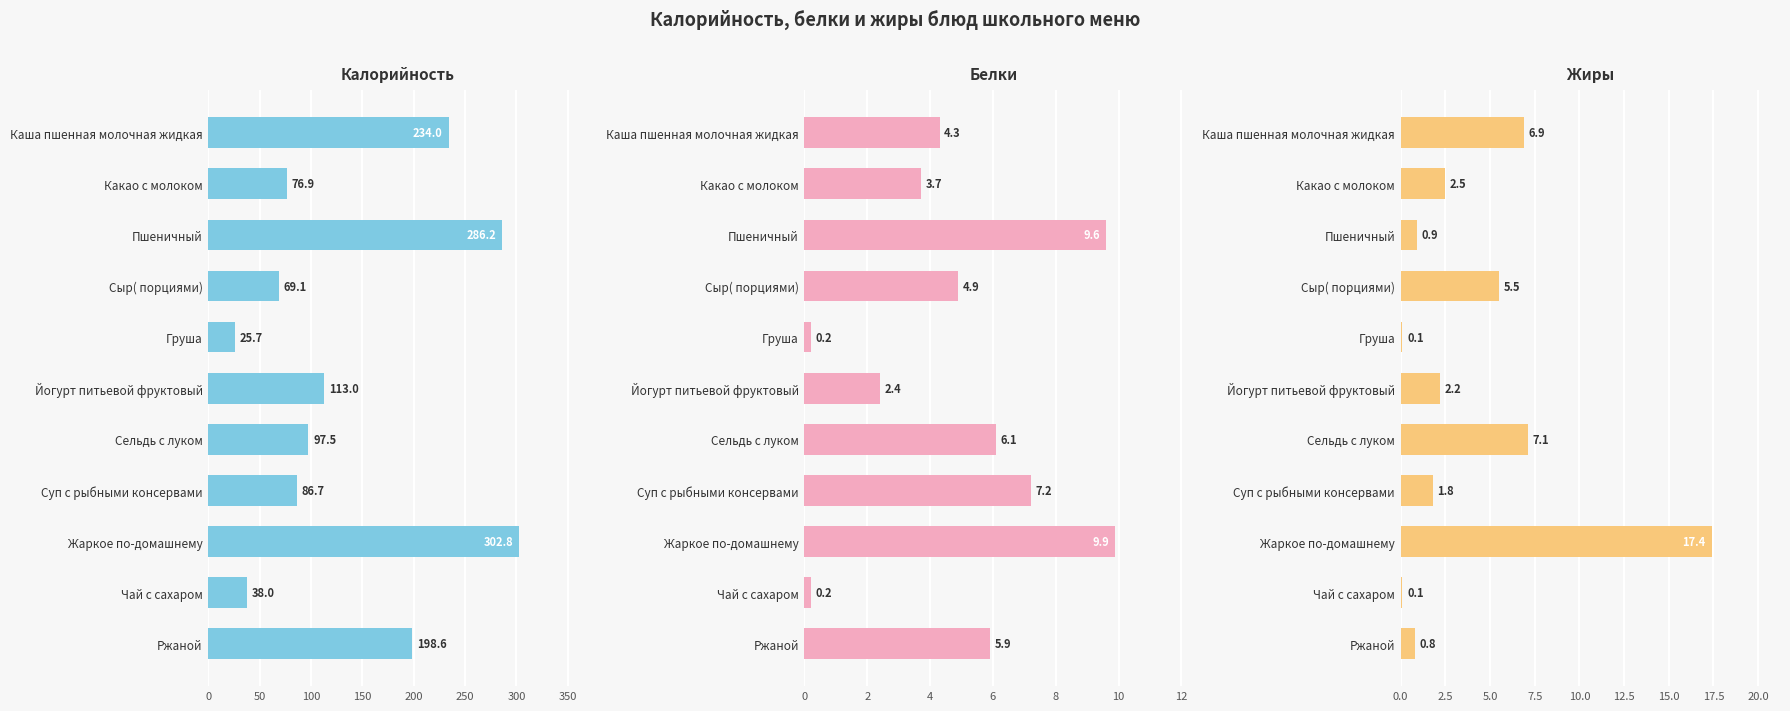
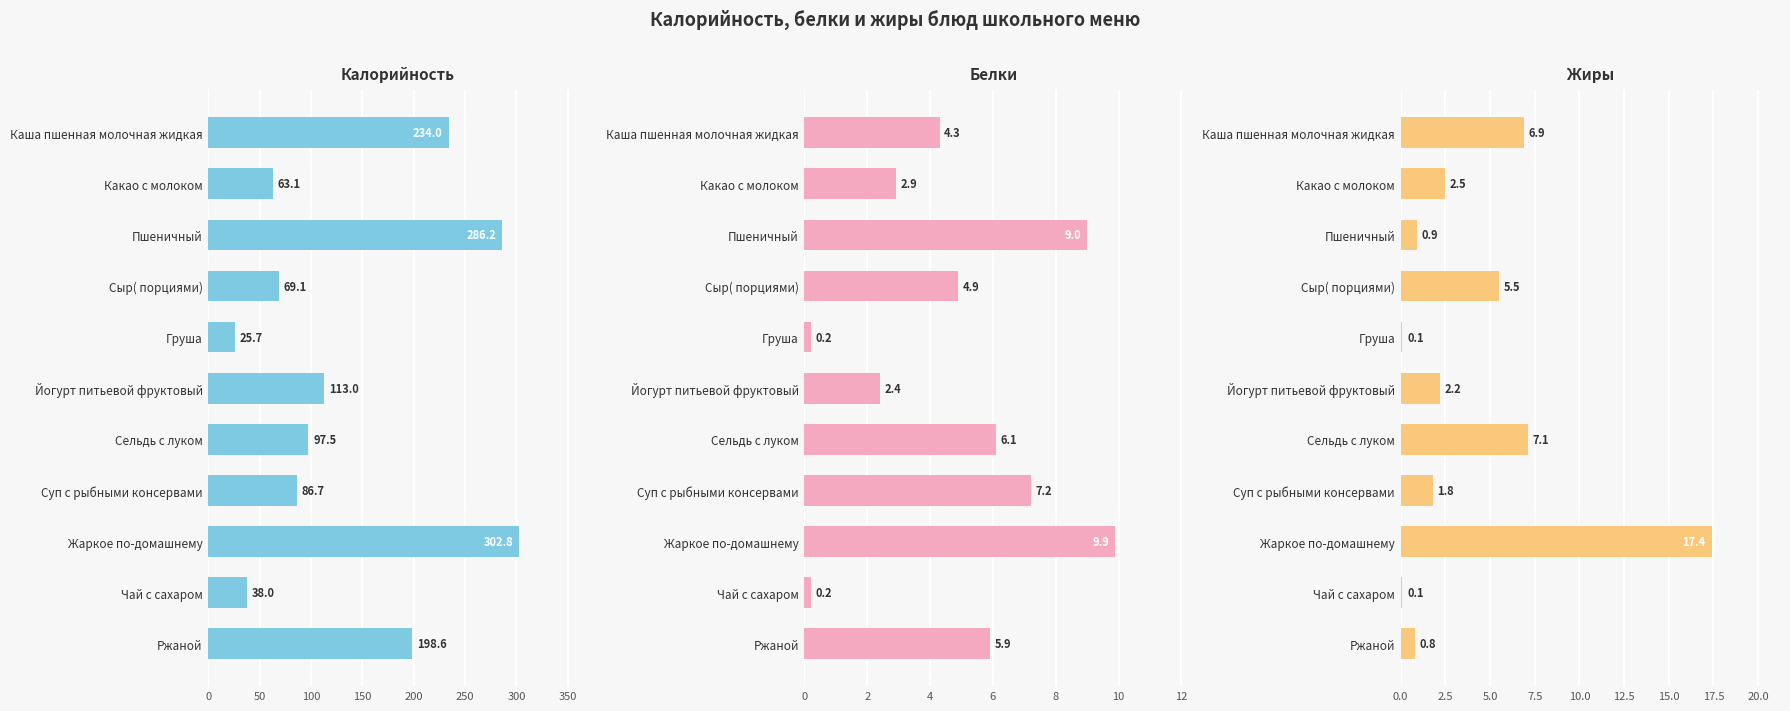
Калорийность, Какао с молоком: 76.9 -> 63.1
Белки, Какао с молоком: 3.7 -> 2.9
Белки, Пшеничный: 9.6 -> 9.0
